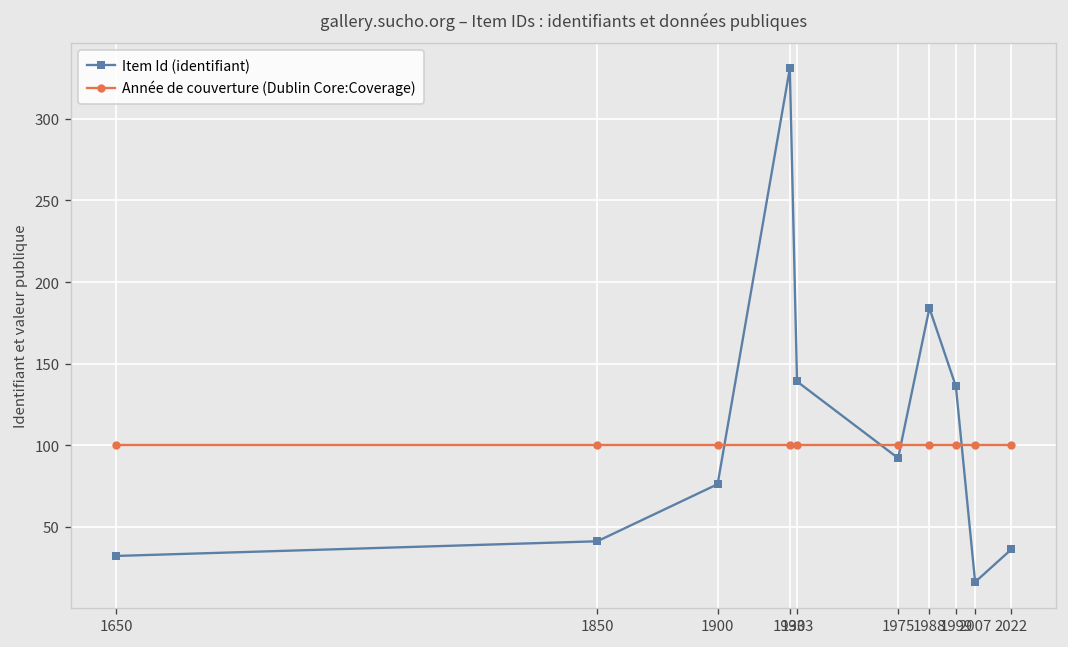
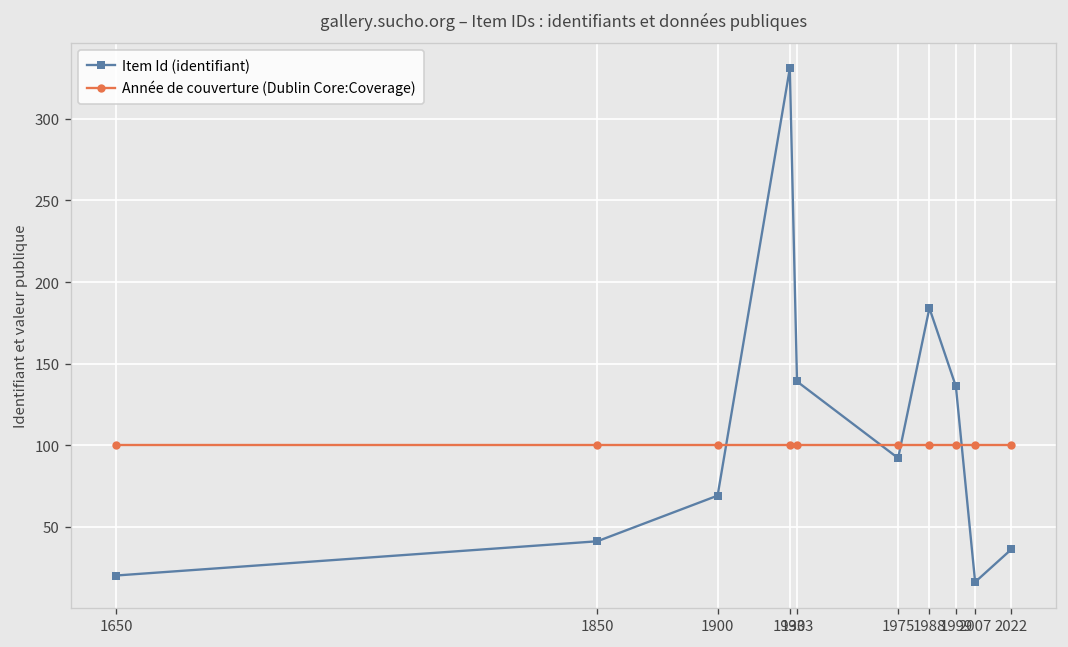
Item Id (identifiant), 1650: 32 -> 20
Item Id (identifiant), 1900: 76 -> 69
